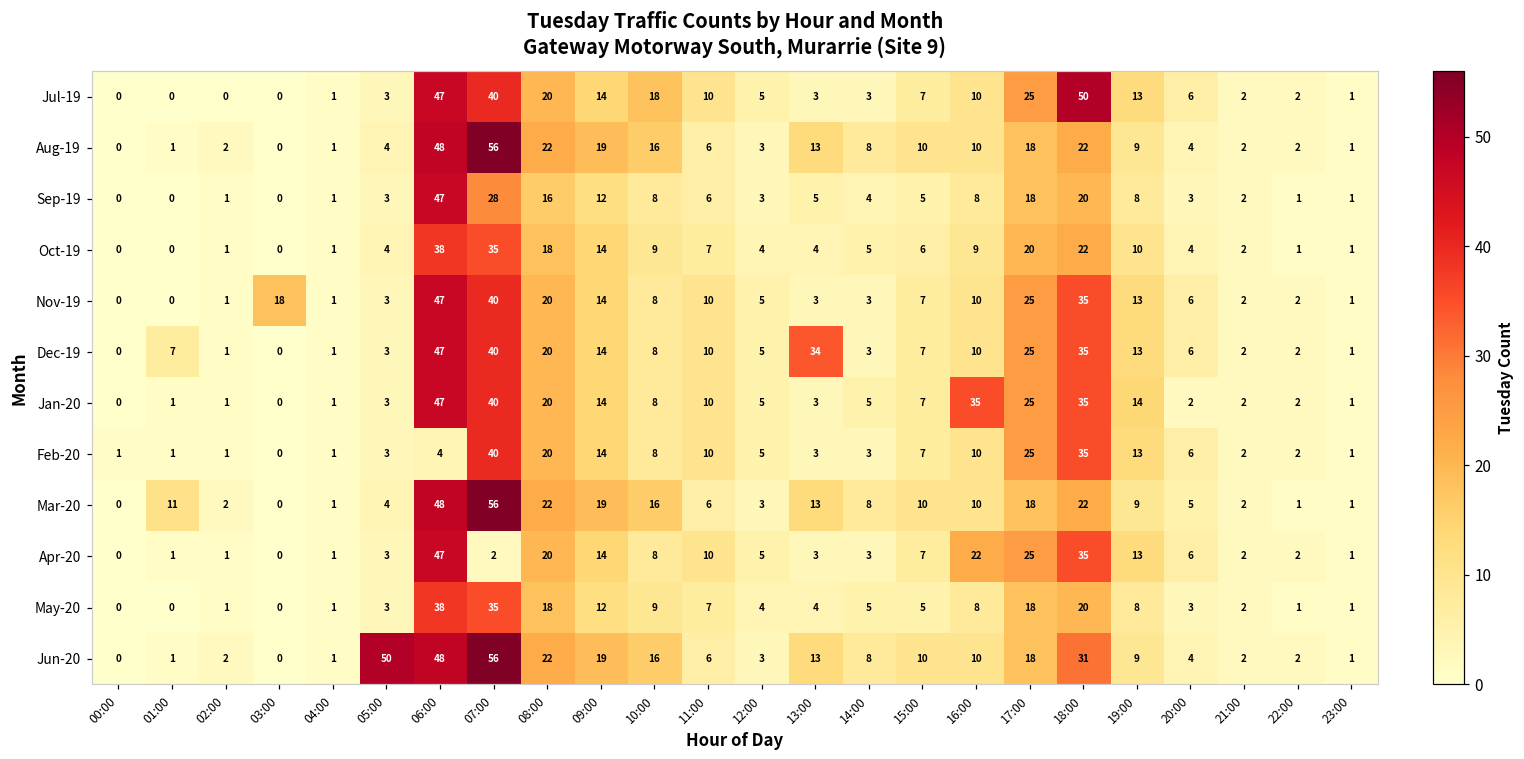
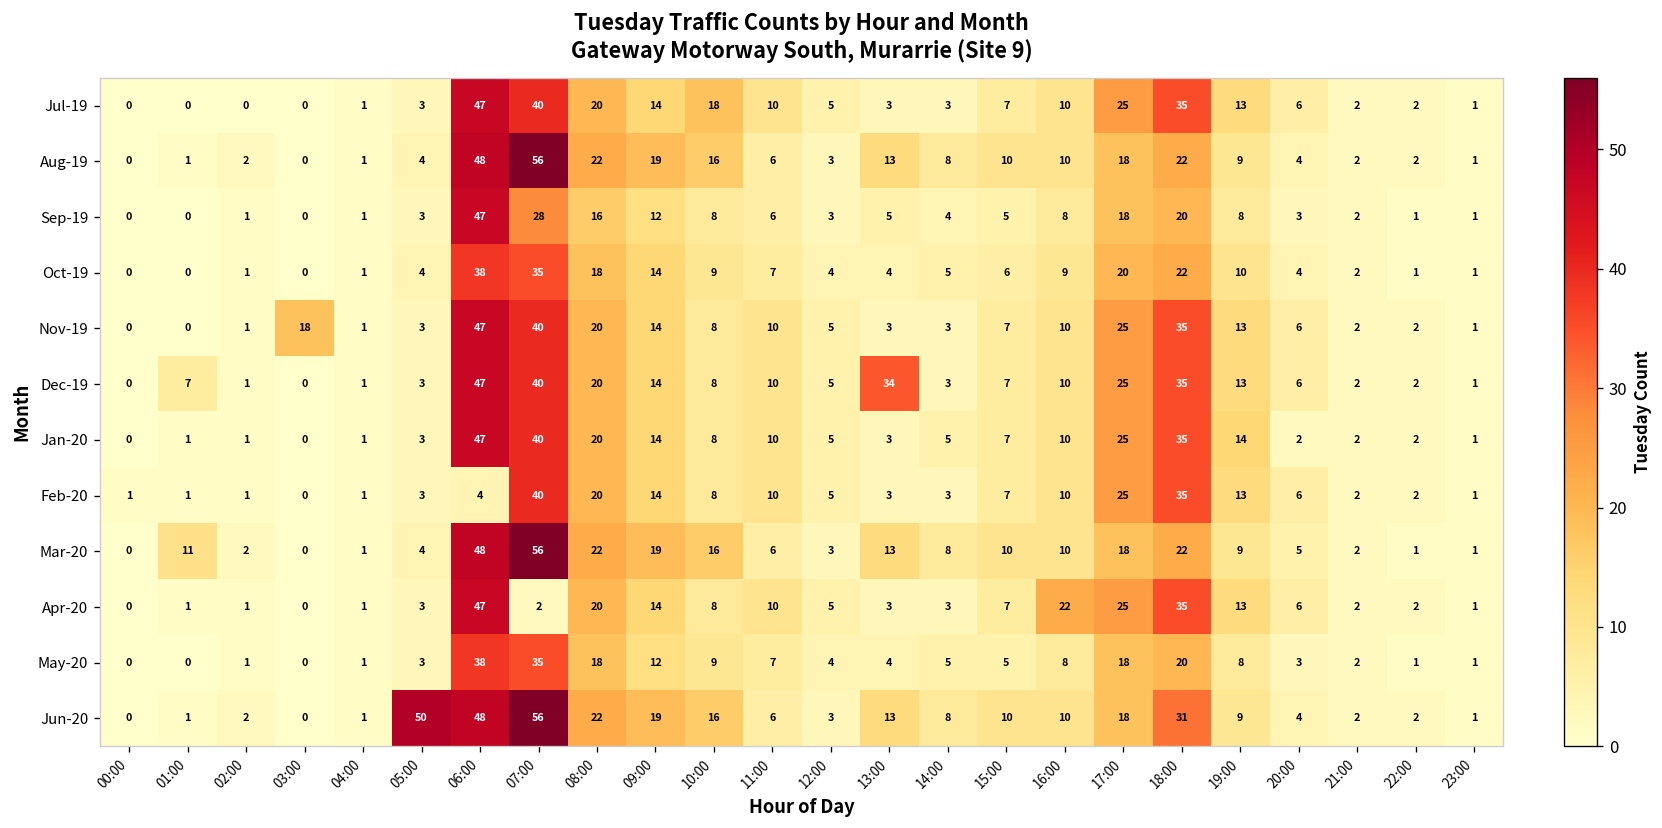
Jul-19, 18:00: 50 -> 35
Jan-20, 16:00: 35 -> 10
